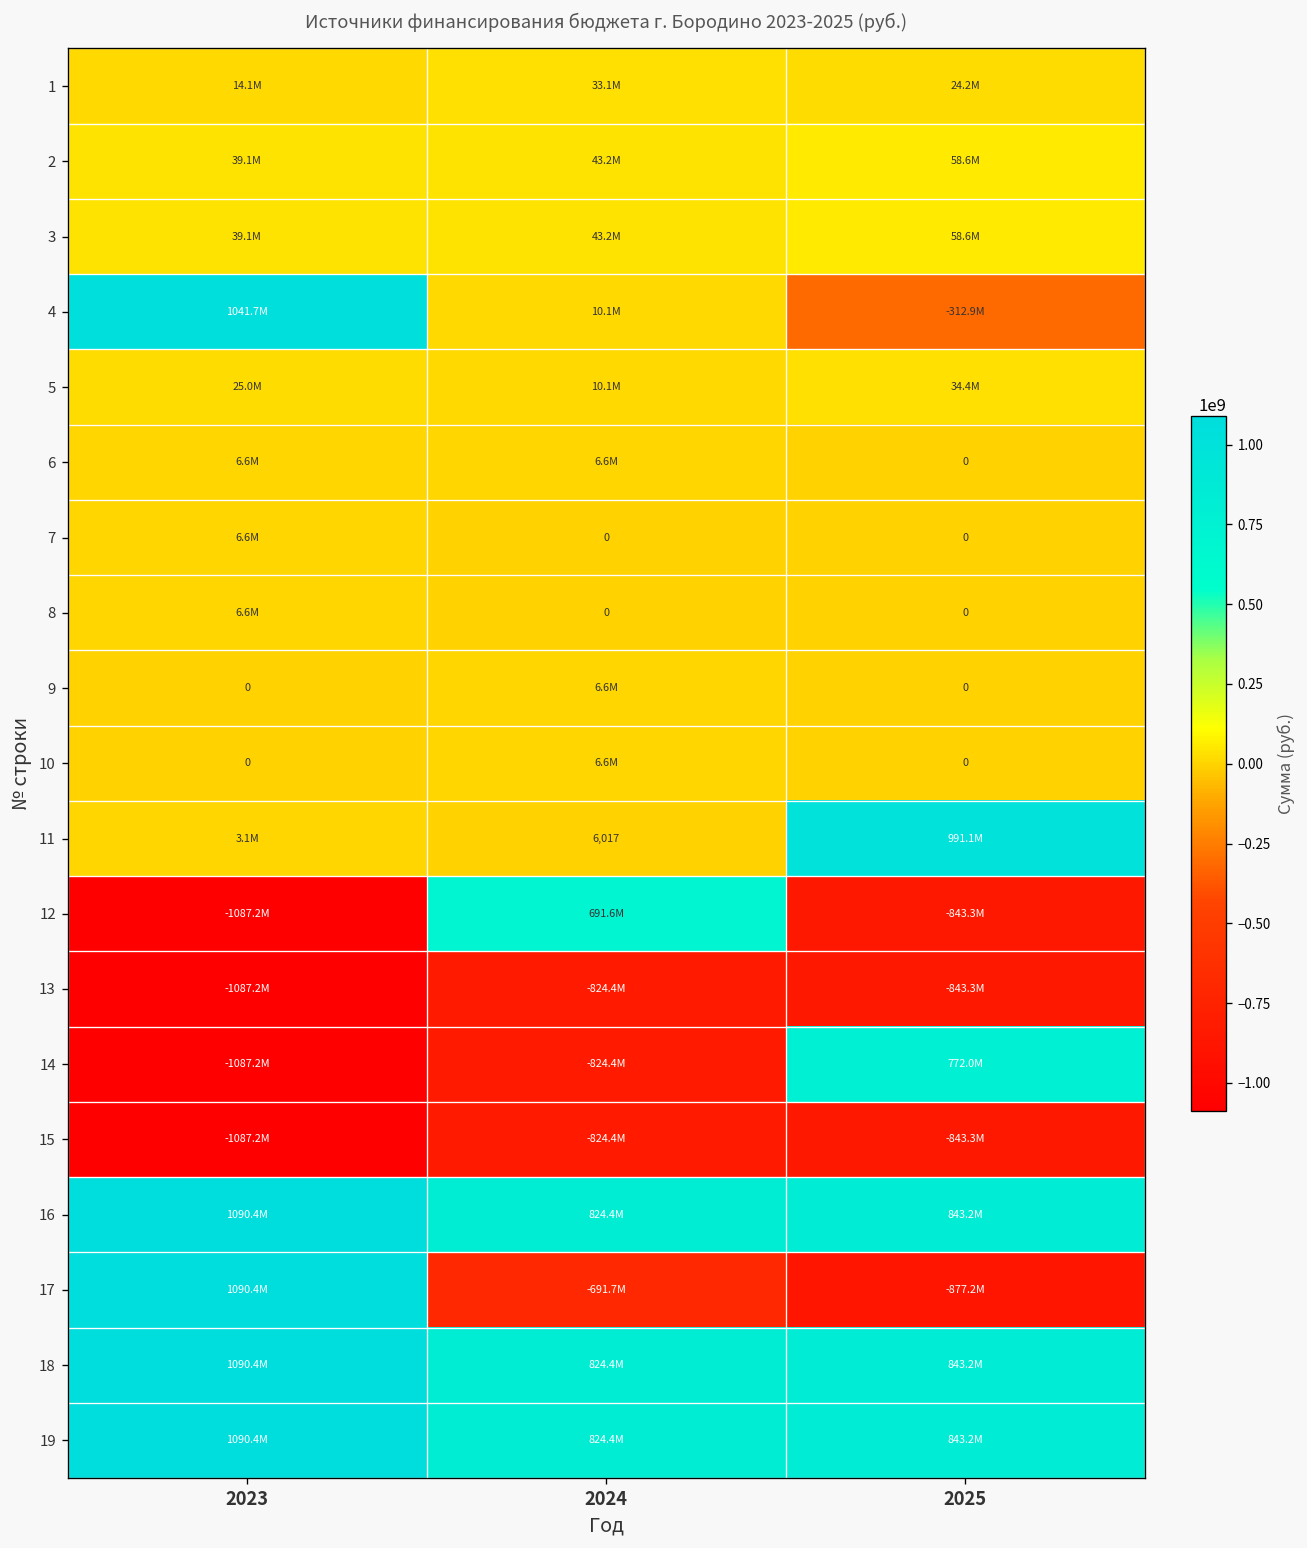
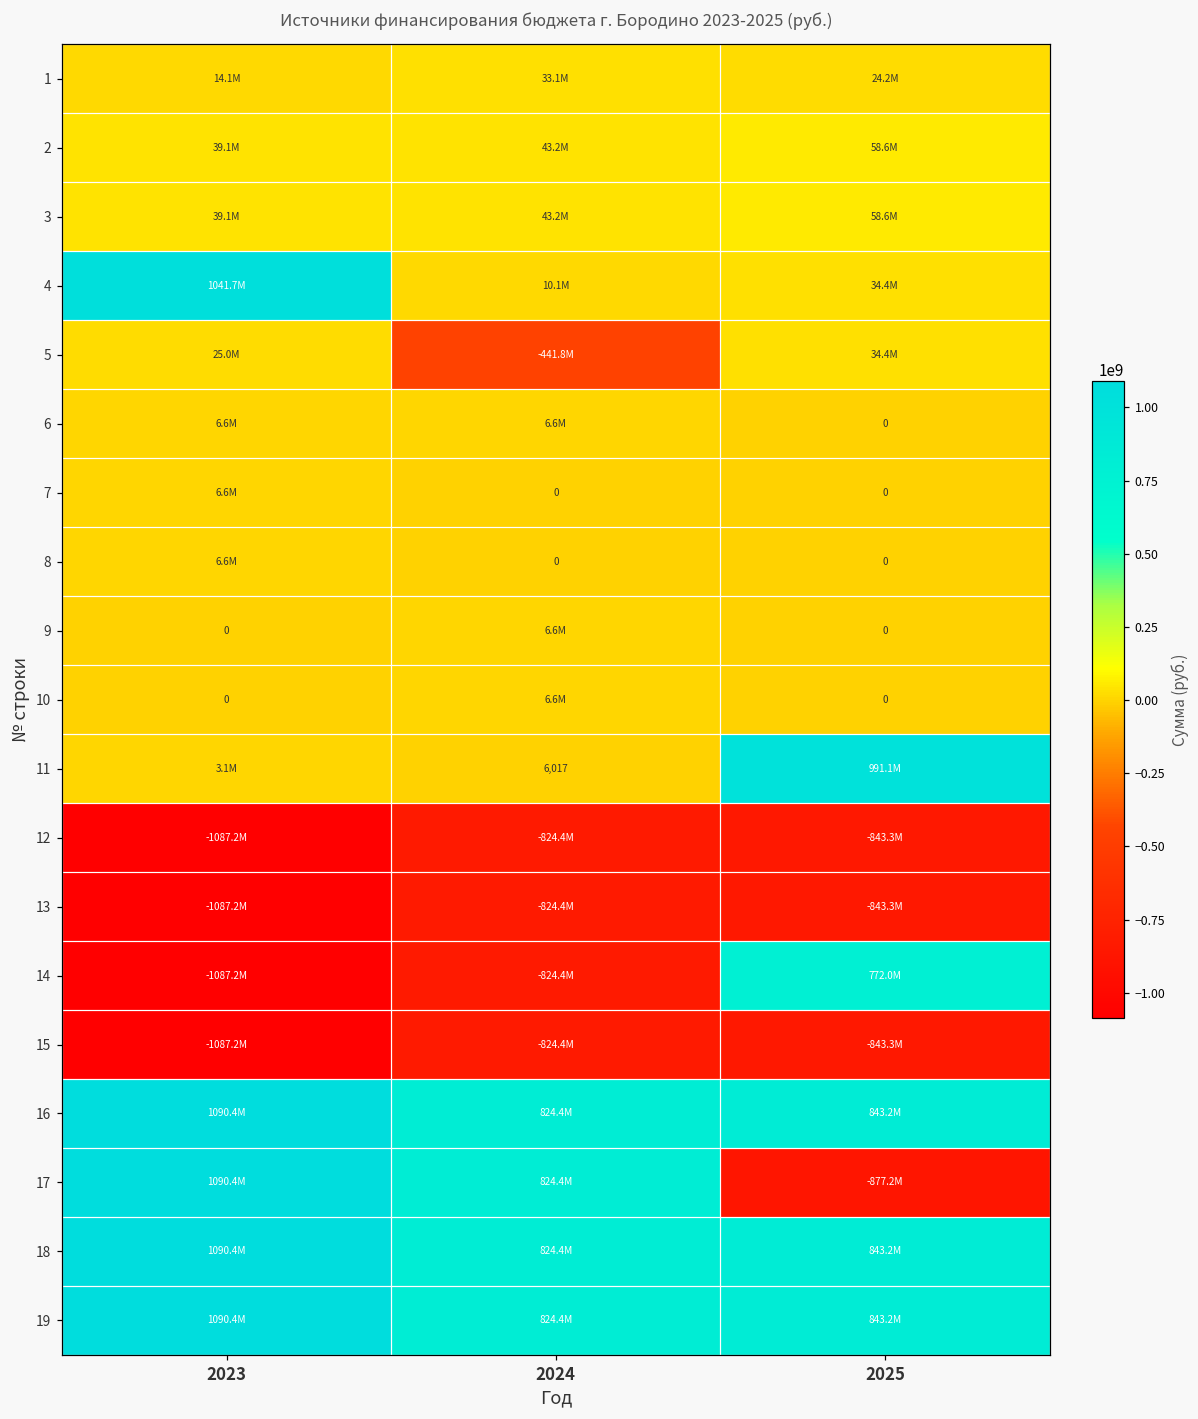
4, 2025: -312.9M -> 34.4M
5, 2024: 10.1M -> -441.8M
12, 2024: 691.6M -> -824.4M
17, 2024: -691.7M -> 824.4M
